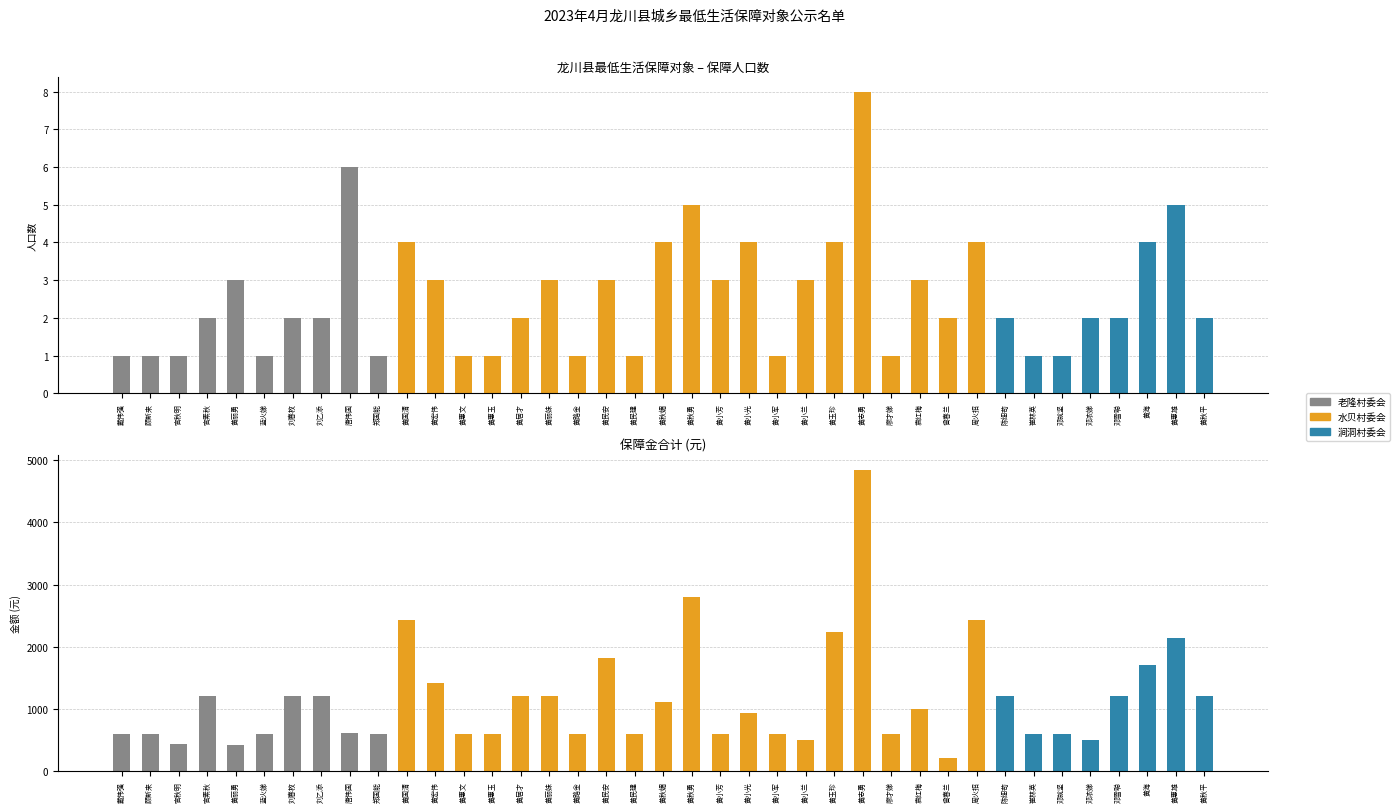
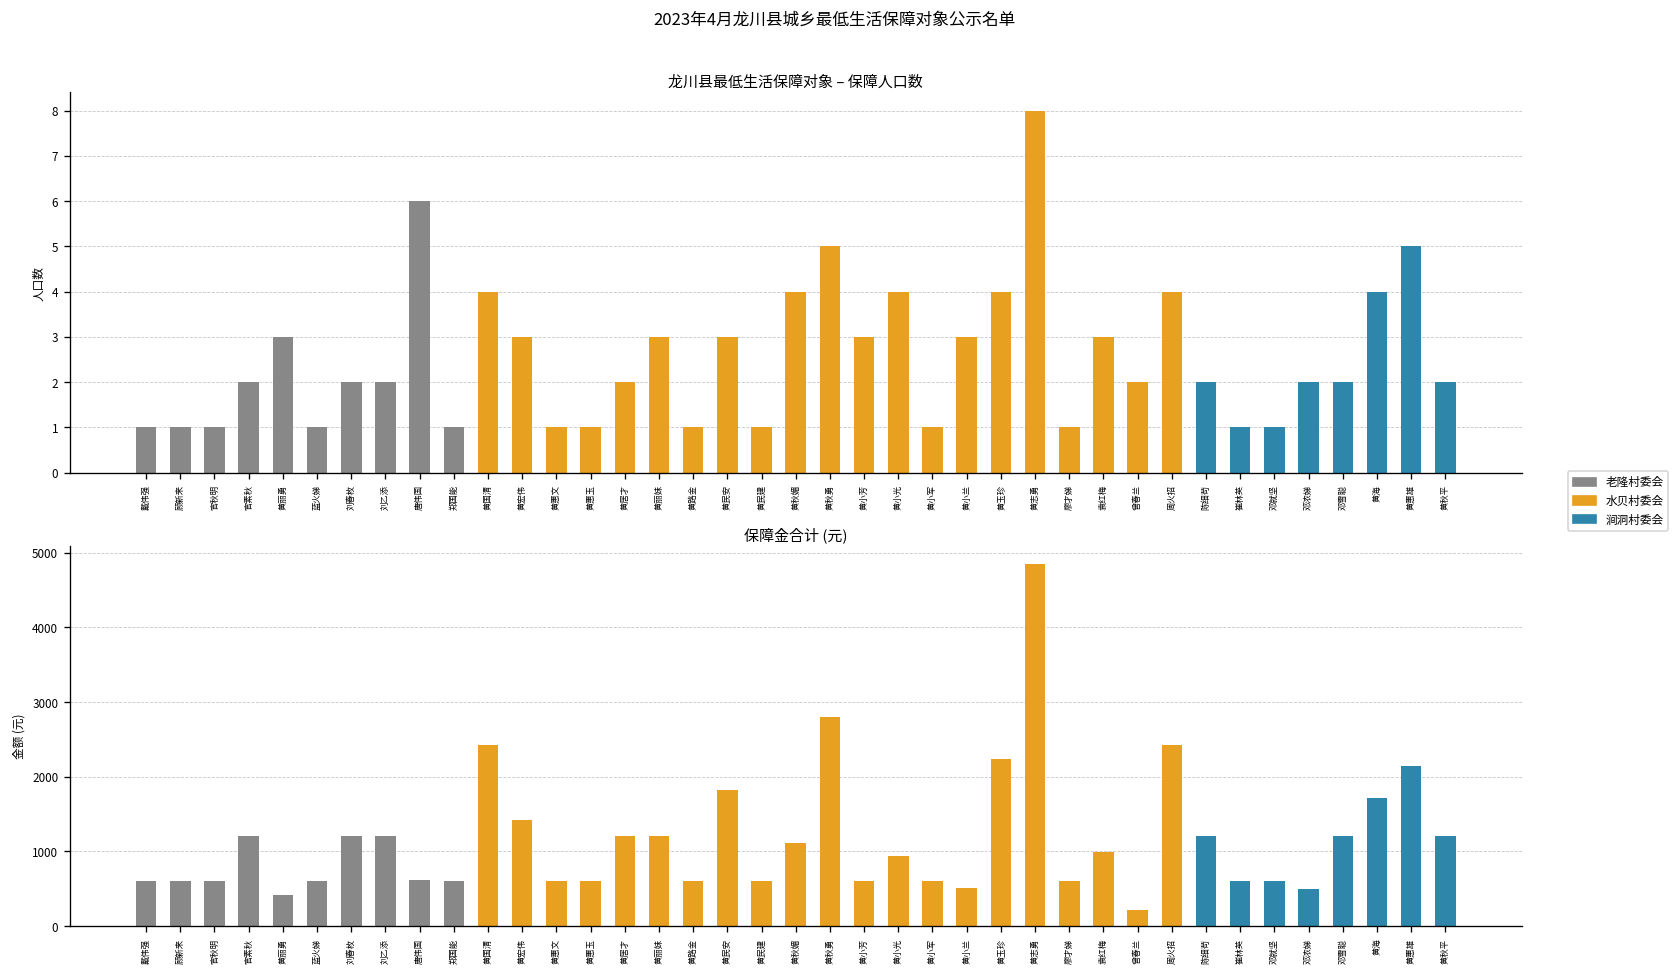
保障金合计 (元), 官秋明: 400 -> 600
